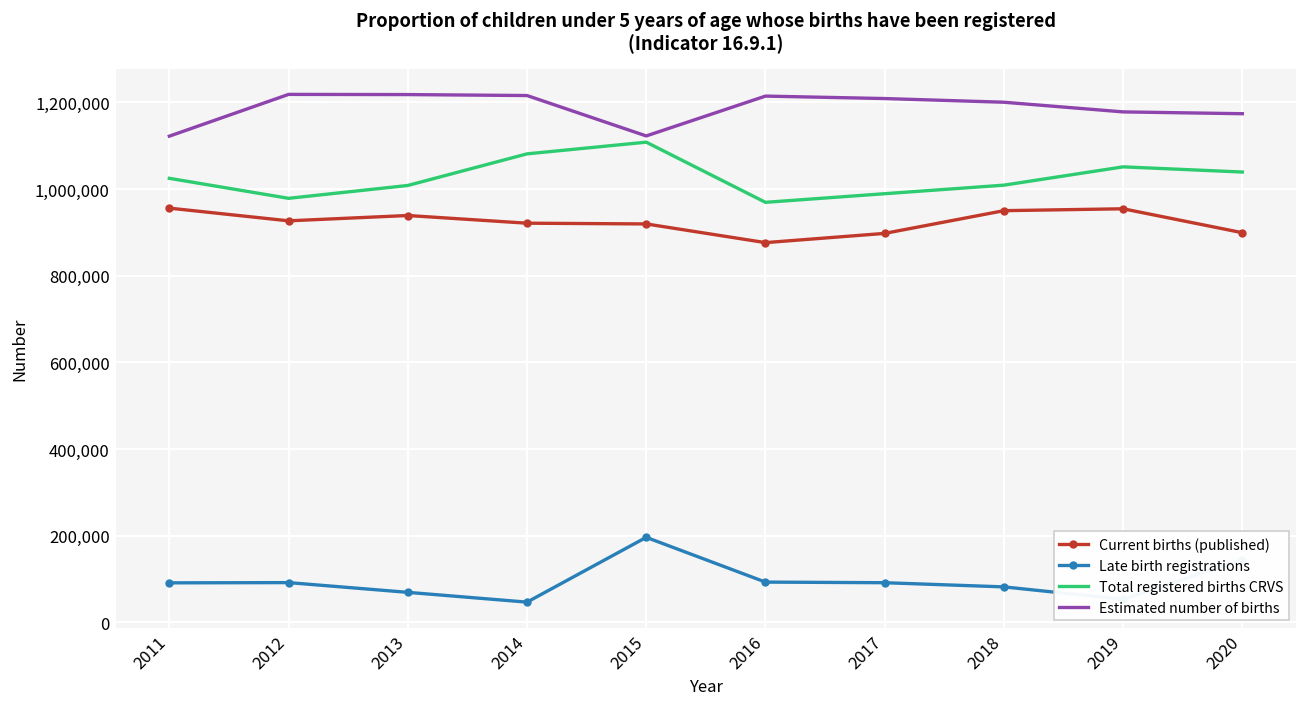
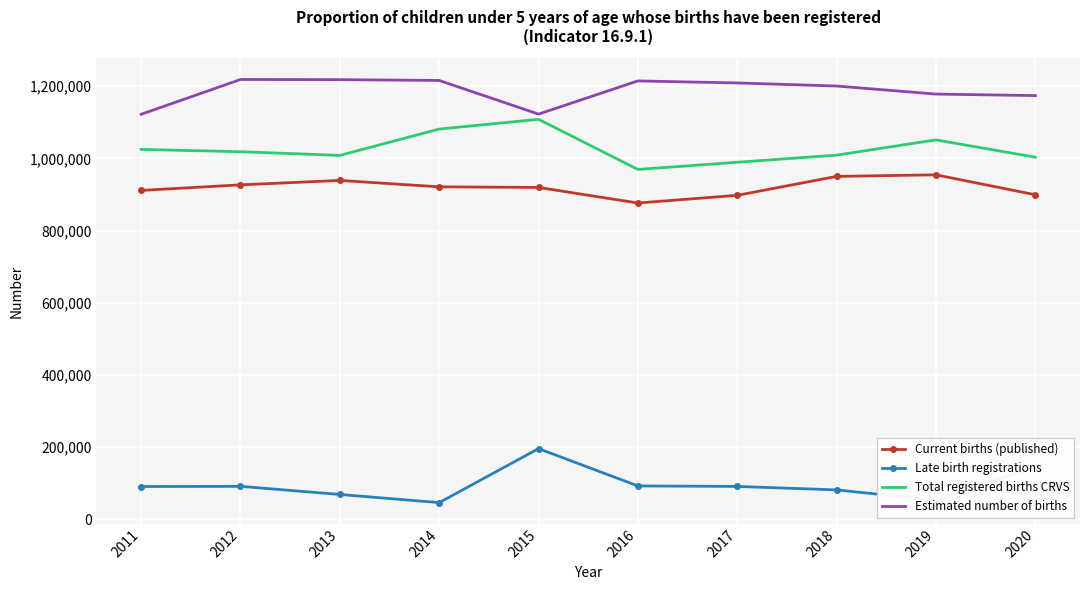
Current births (published), 2011: 960,000 -> 910,000
Total registered births CRVS, 2012: 980,000 -> 1,020,000
Total registered births CRVS, 2020: 1,040,000 -> 1,000,000
